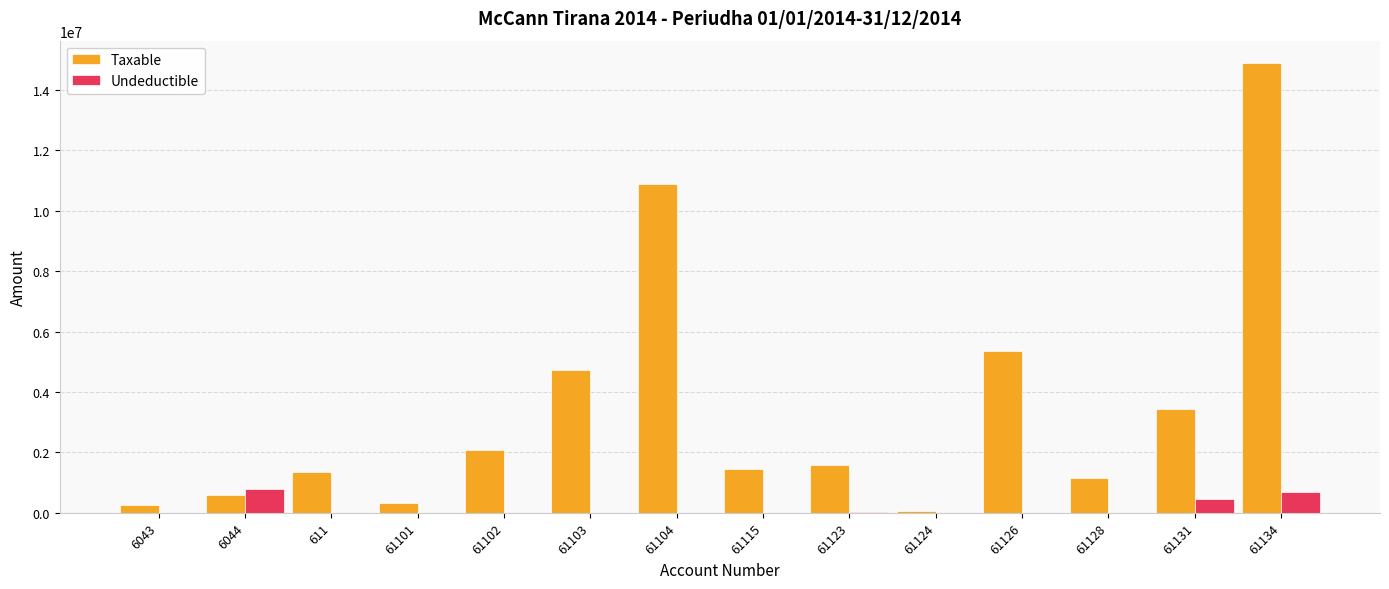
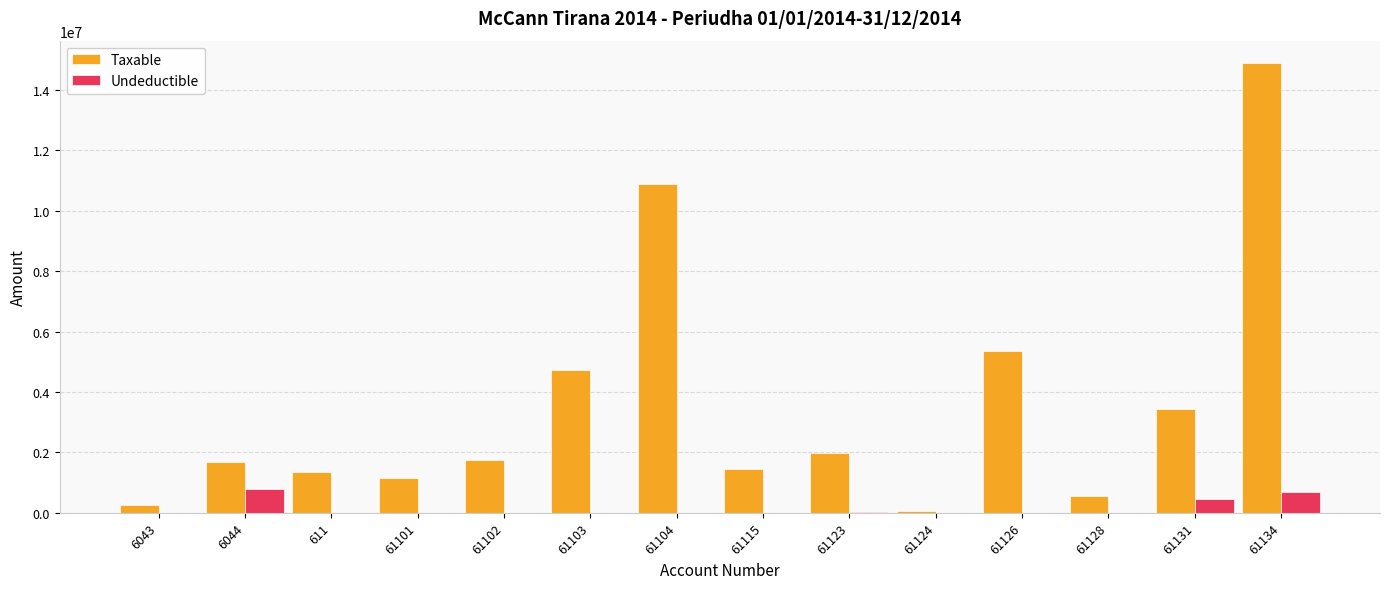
Taxable, 6044: 600000 -> 1700000
Taxable, 61101: 300000 -> 1100000
Taxable, 61102: 2100000 -> 1700000
Taxable, 61123: 1600000 -> 2000000
Taxable, 61128: 1200000 -> 600000
